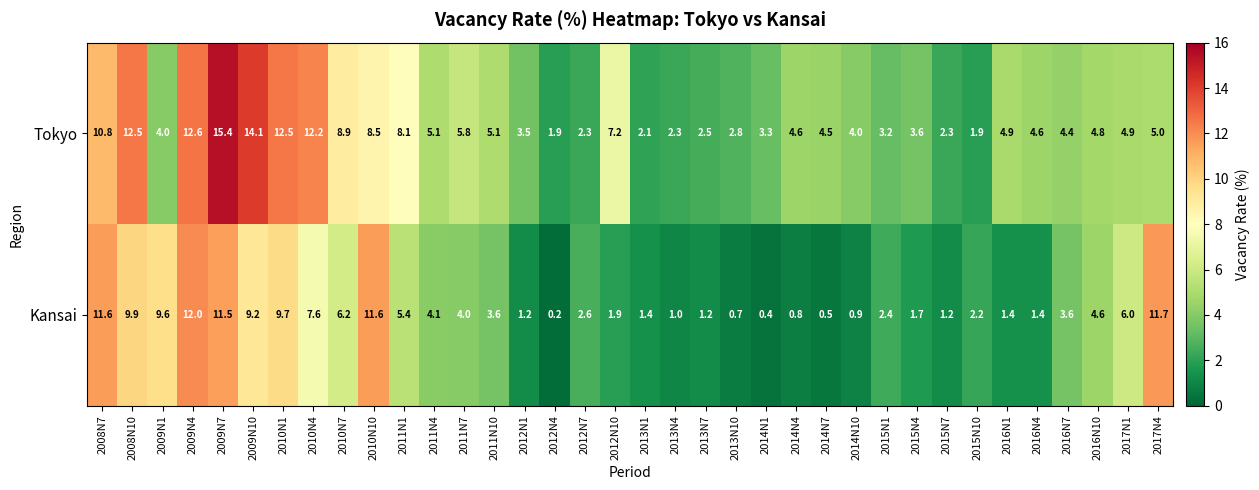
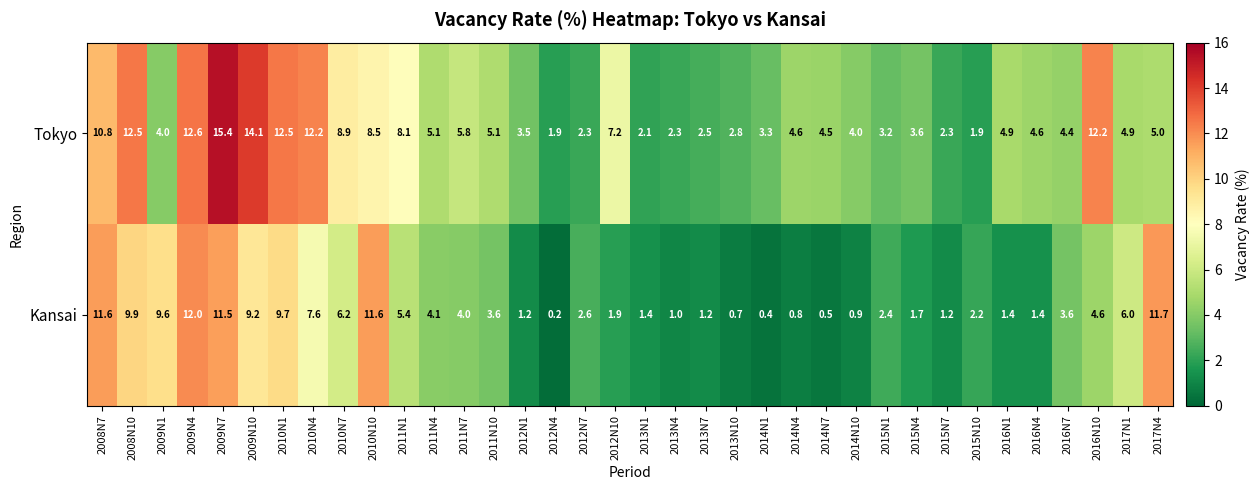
Tokyo, 2016N10: 4.8 -> 12.2
